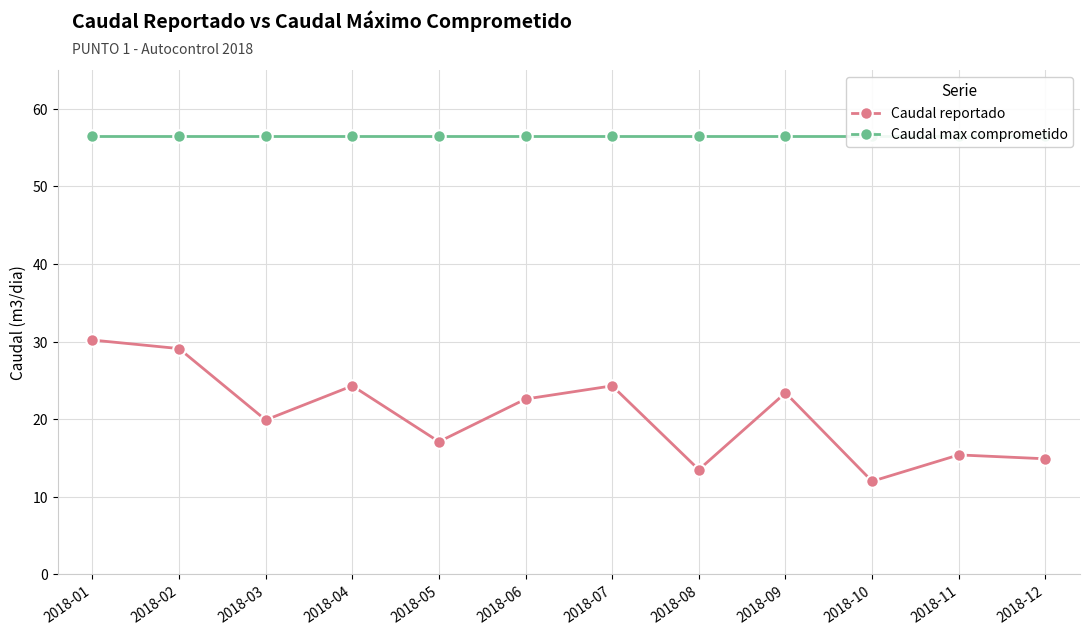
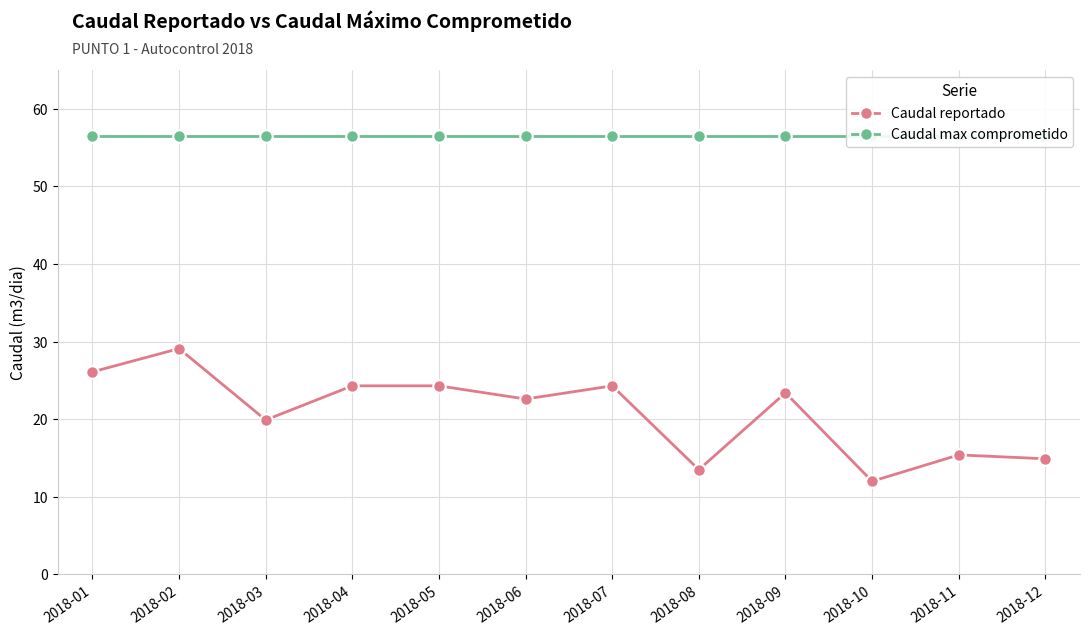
Caudal reportado, 2018-01: 30 -> 26
Caudal reportado, 2018-05: 17 -> 24
